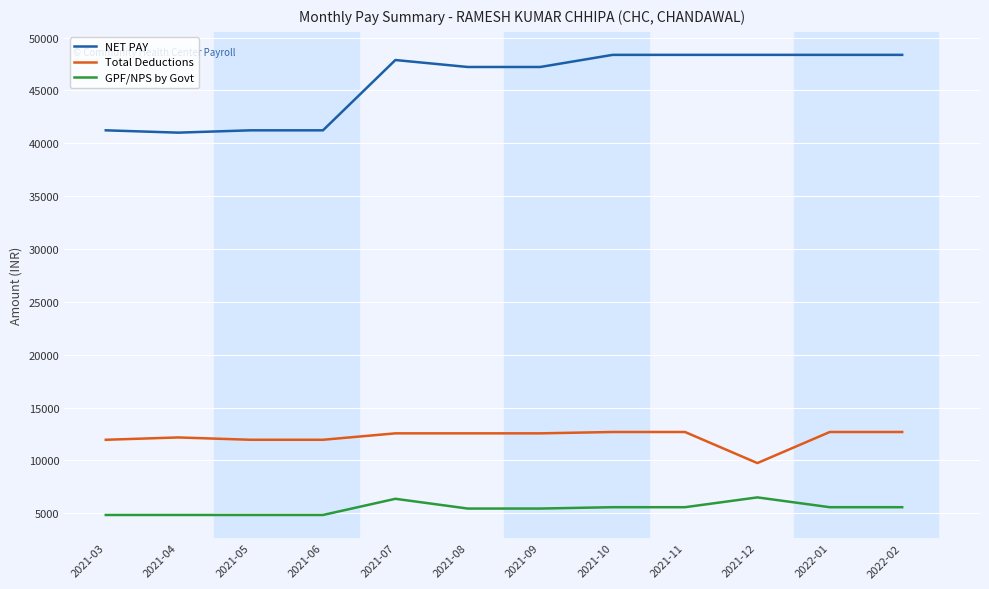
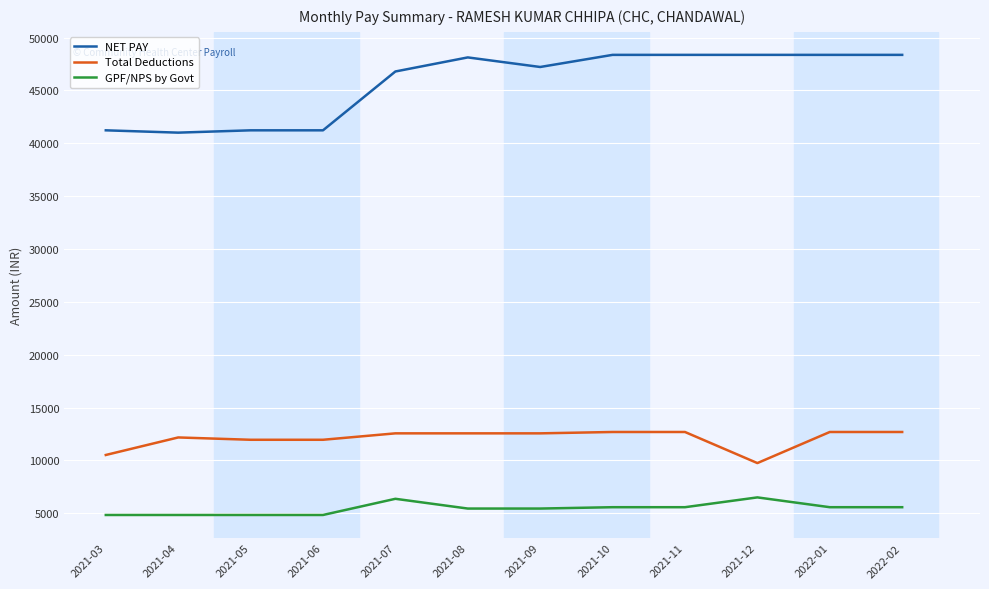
Total Deductions, 2021-03: 11900 -> 10500
NET PAY, 2021-07: 47900 -> 46800
NET PAY, 2021-08: 47200 -> 48100
